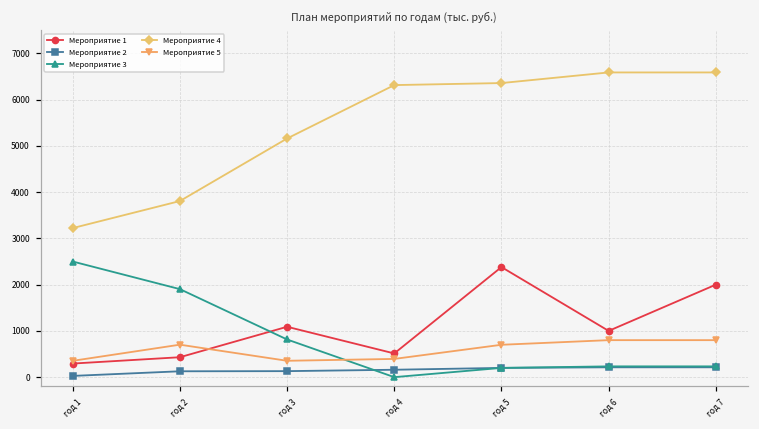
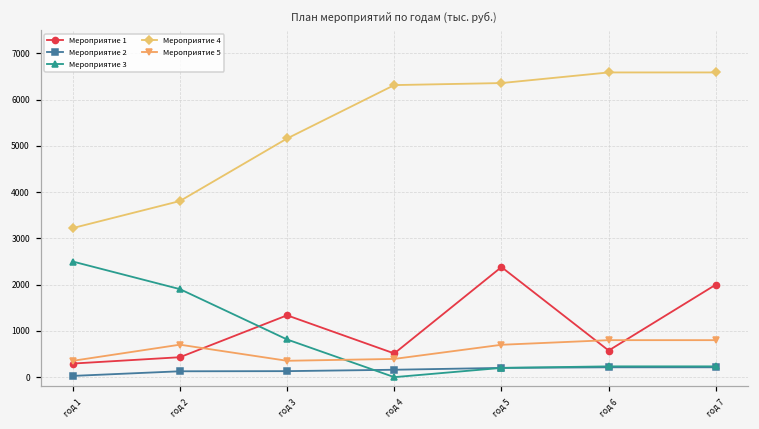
Мероприятие 1, год 3: 1100 -> 1300
Мероприятие 1, год 6: 1000 -> 600
